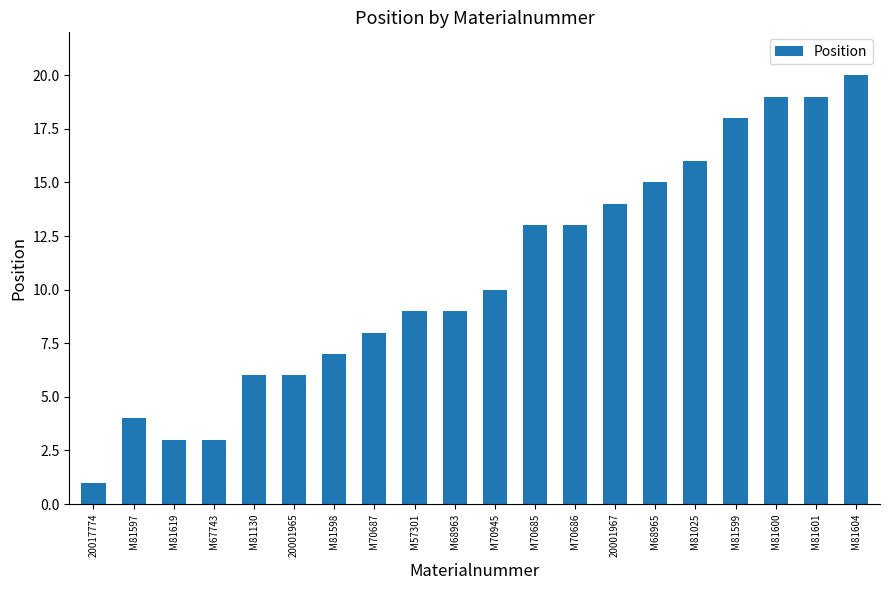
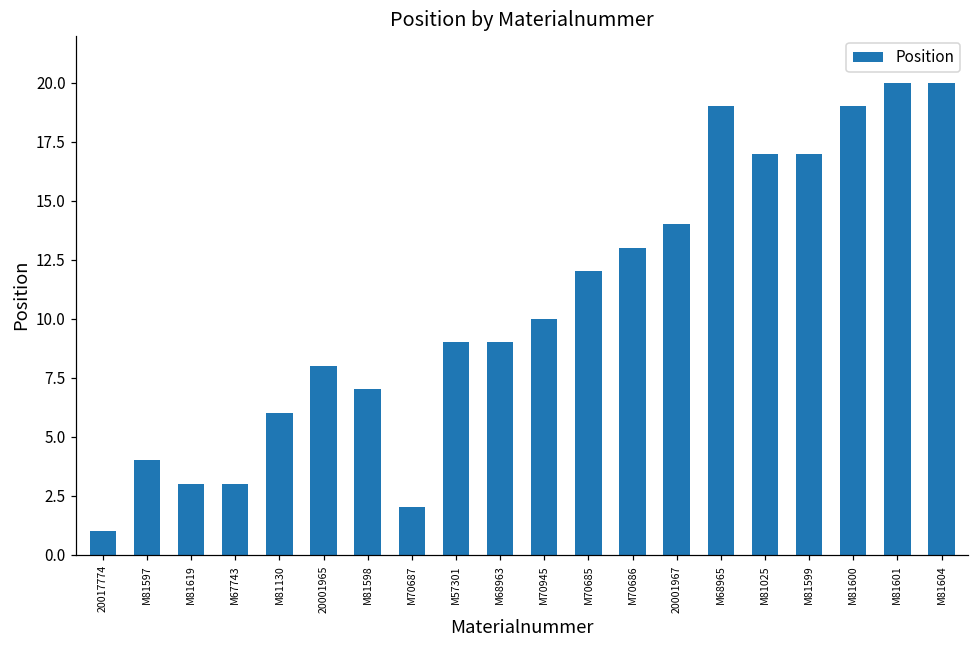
20001965: 6 -> 8
M70687: 8 -> 2
M70685: 13 -> 12
M68965: 15 -> 19
M81025: 16 -> 17
M81599: 18 -> 17
M81601: 19 -> 20
